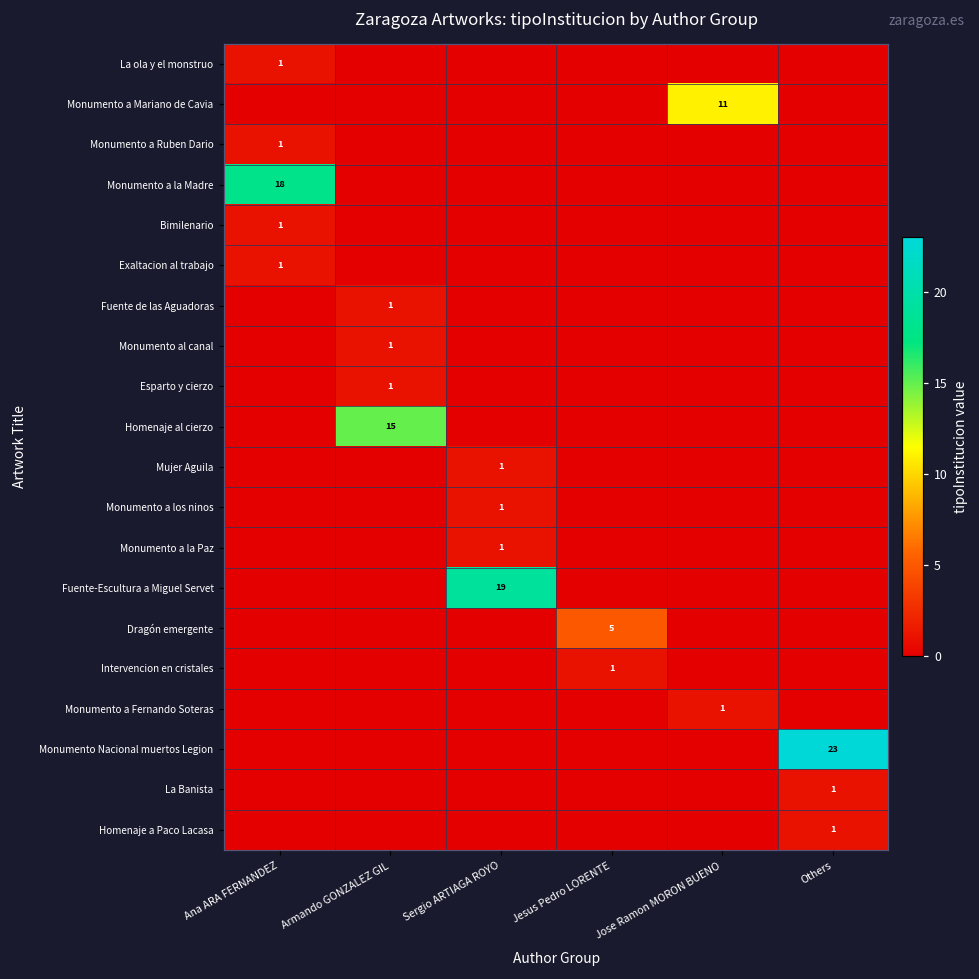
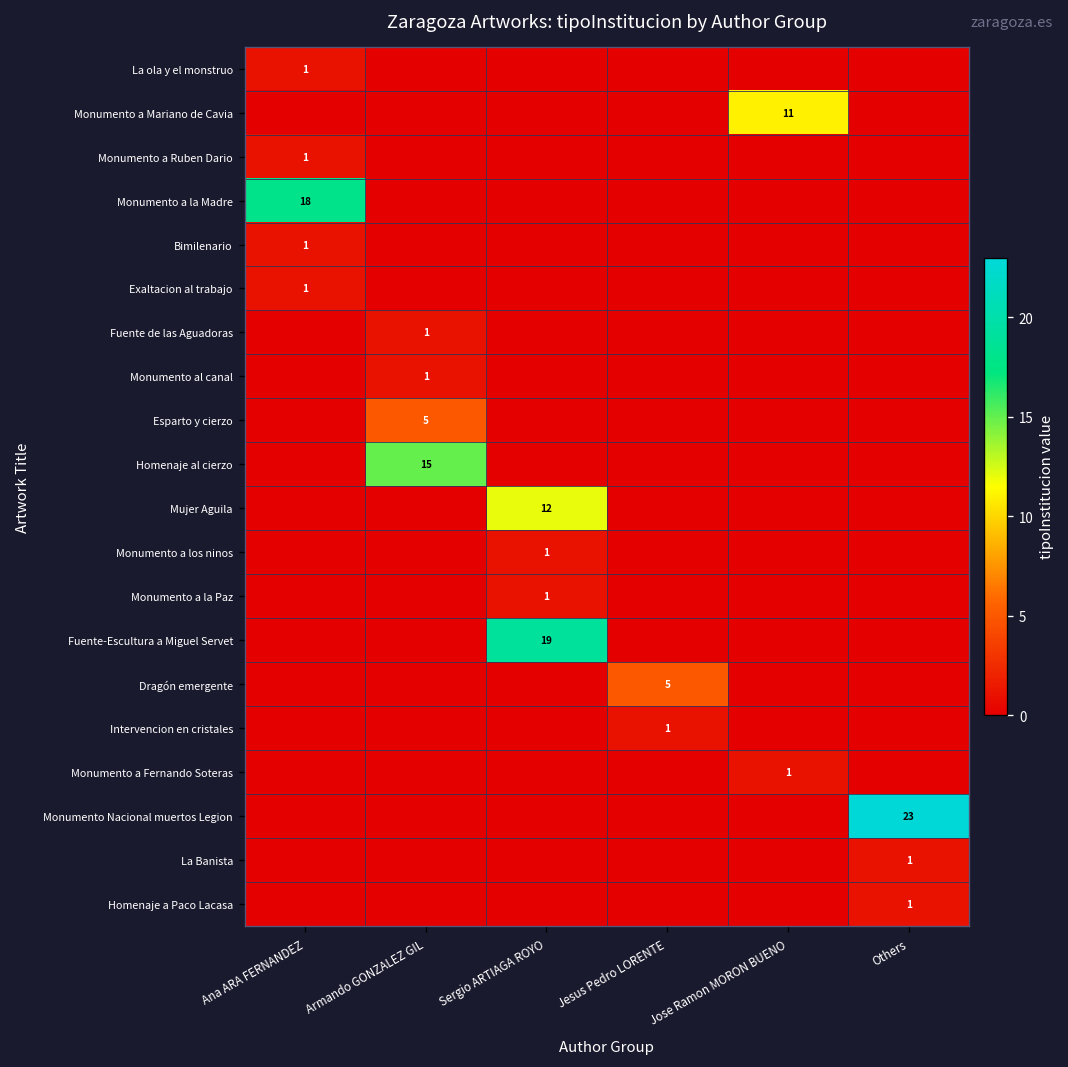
Esparto y cierzo, Armando GONZALEZ GIL: 1 -> 5
Mujer Aguila, Sergio ARTIAGA ROYO: 1 -> 12
